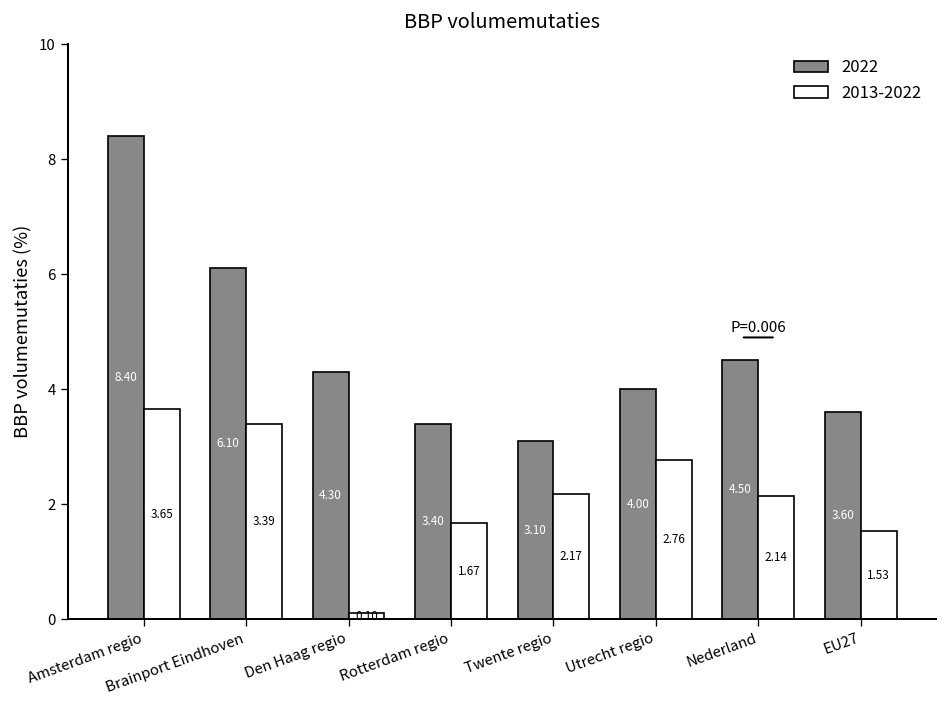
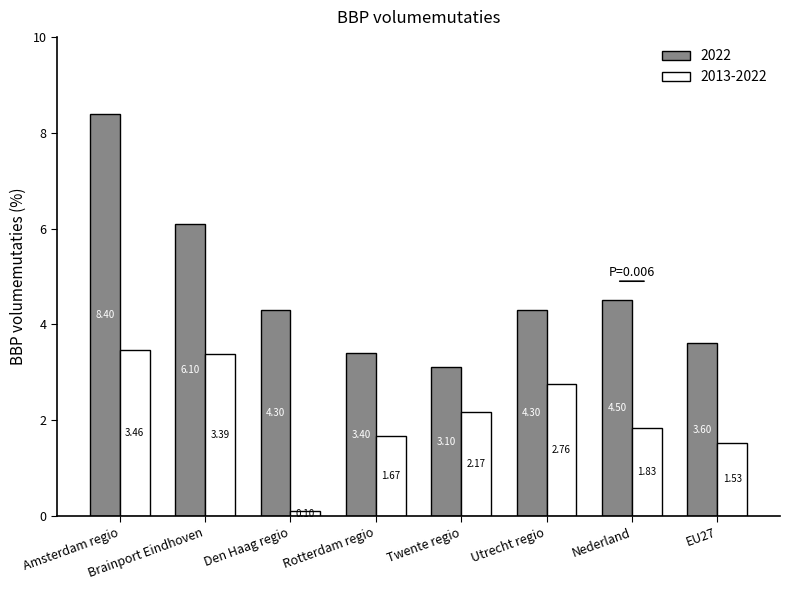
2013-2022, Amsterdam regio: 3.65 -> 3.46
2022, Utrecht regio: 4.00 -> 4.30
2013-2022, Nederland: 2.14 -> 1.83
